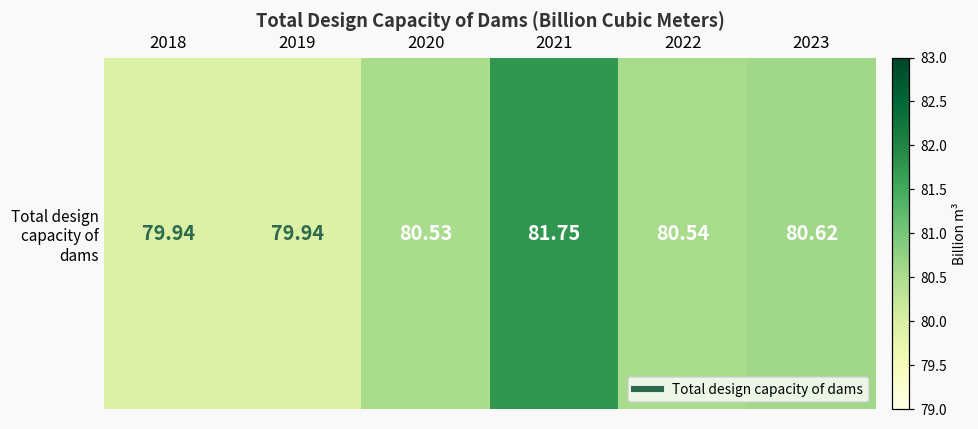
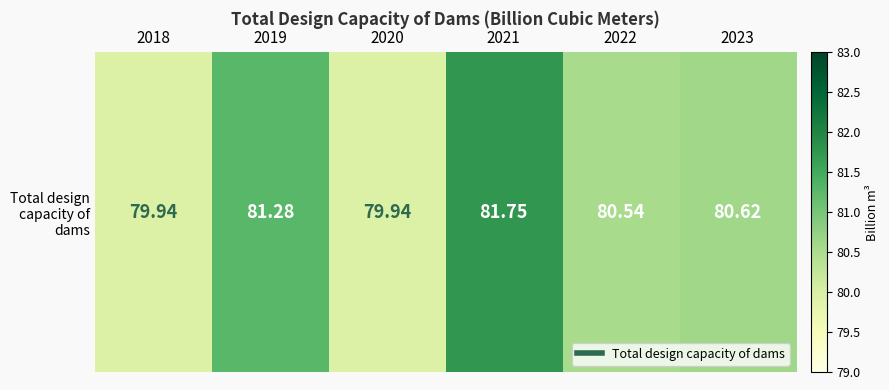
Total design capacity of dams, 2019: 79.94 -> 81.28
Total design capacity of dams, 2020: 80.53 -> 79.94
